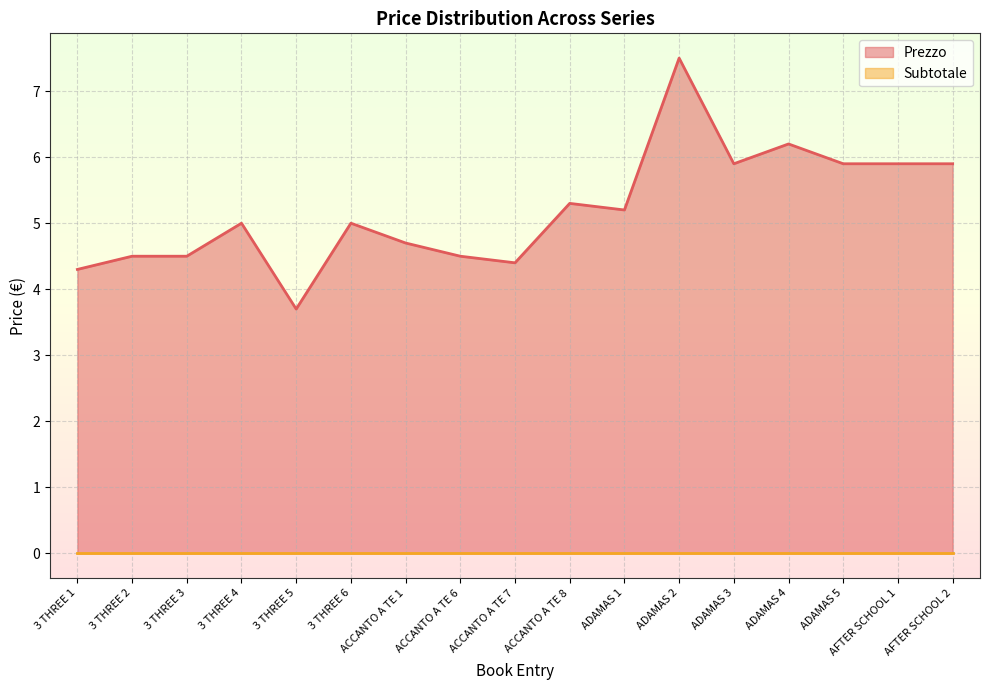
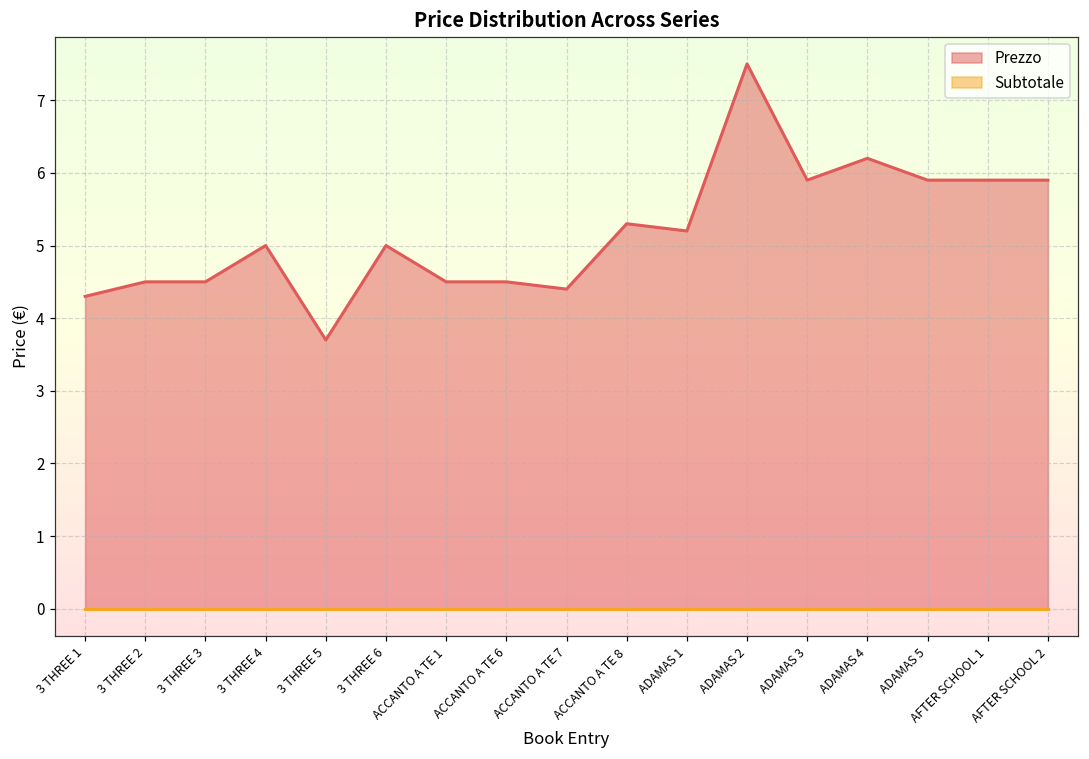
Prezzo, ACCANTO A TE 1: 4.7 -> 4.5
